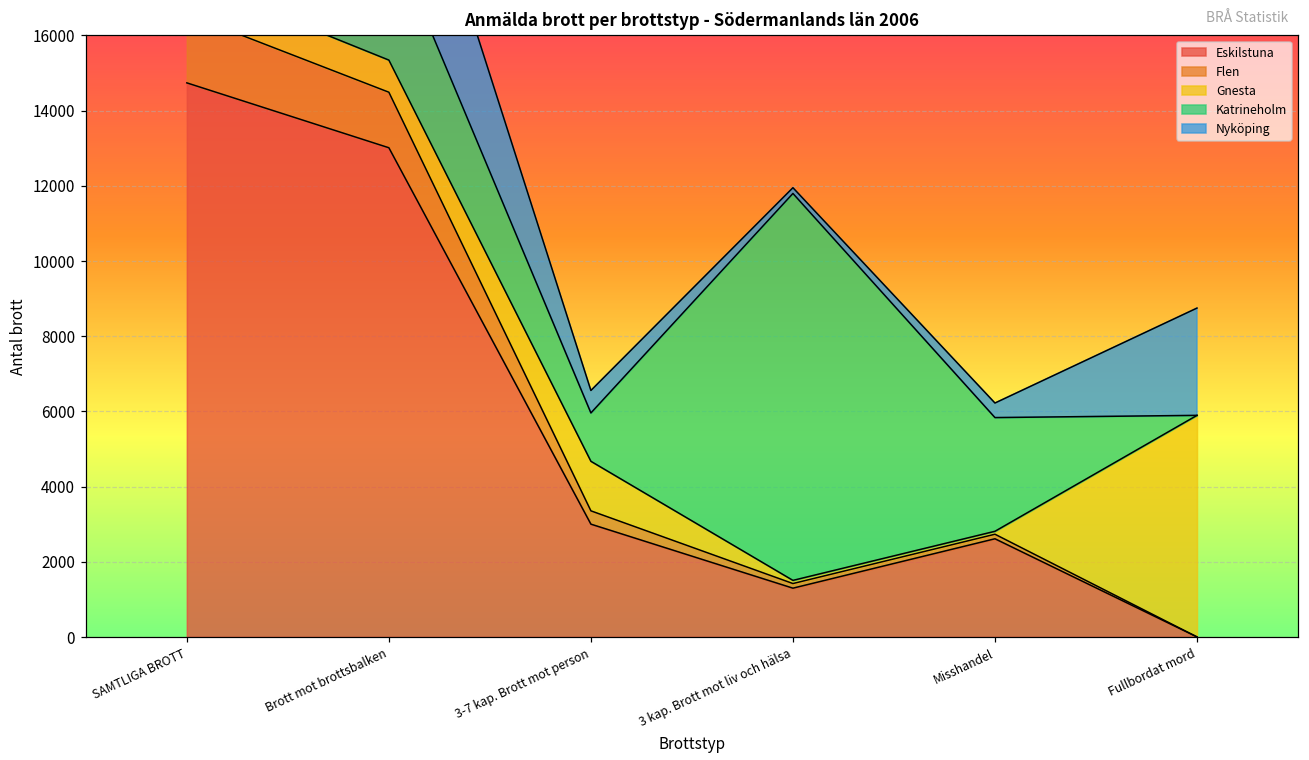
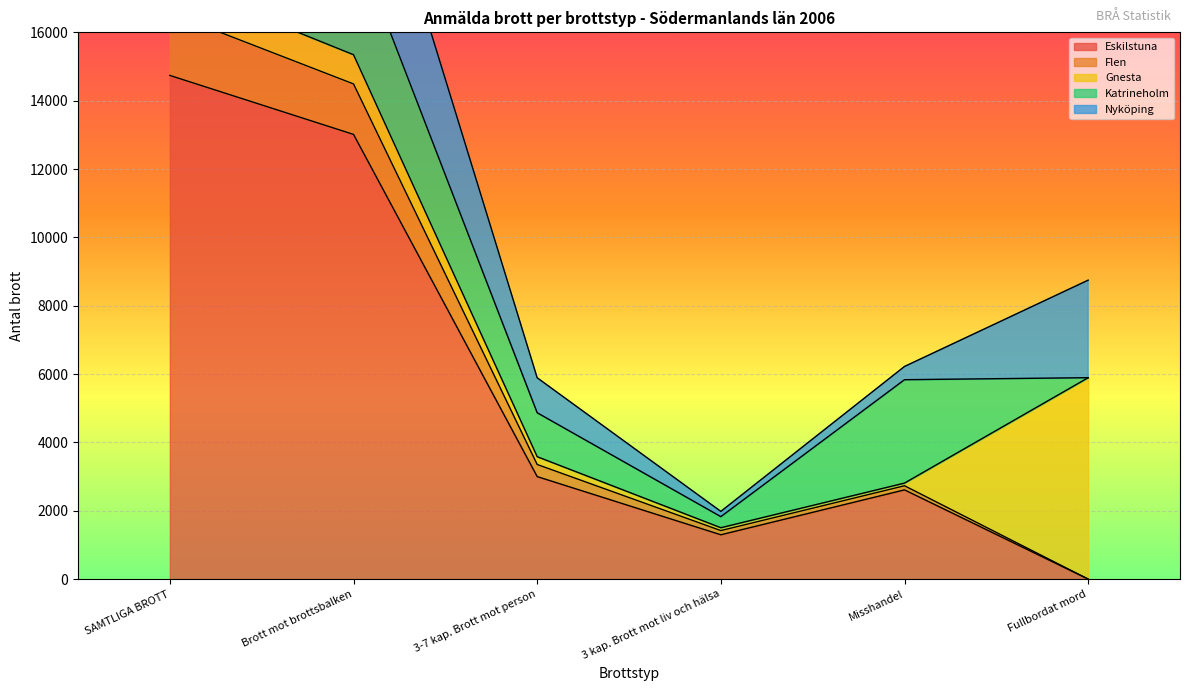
Gnesta, 3-7 kap. Brott mot person: 1300 -> 200
Nyköping, 3-7 kap. Brott mot person: 600 -> 1000
Katrineholm, 3 kap. Brott mot liv och hälsa: 10300 -> 300
